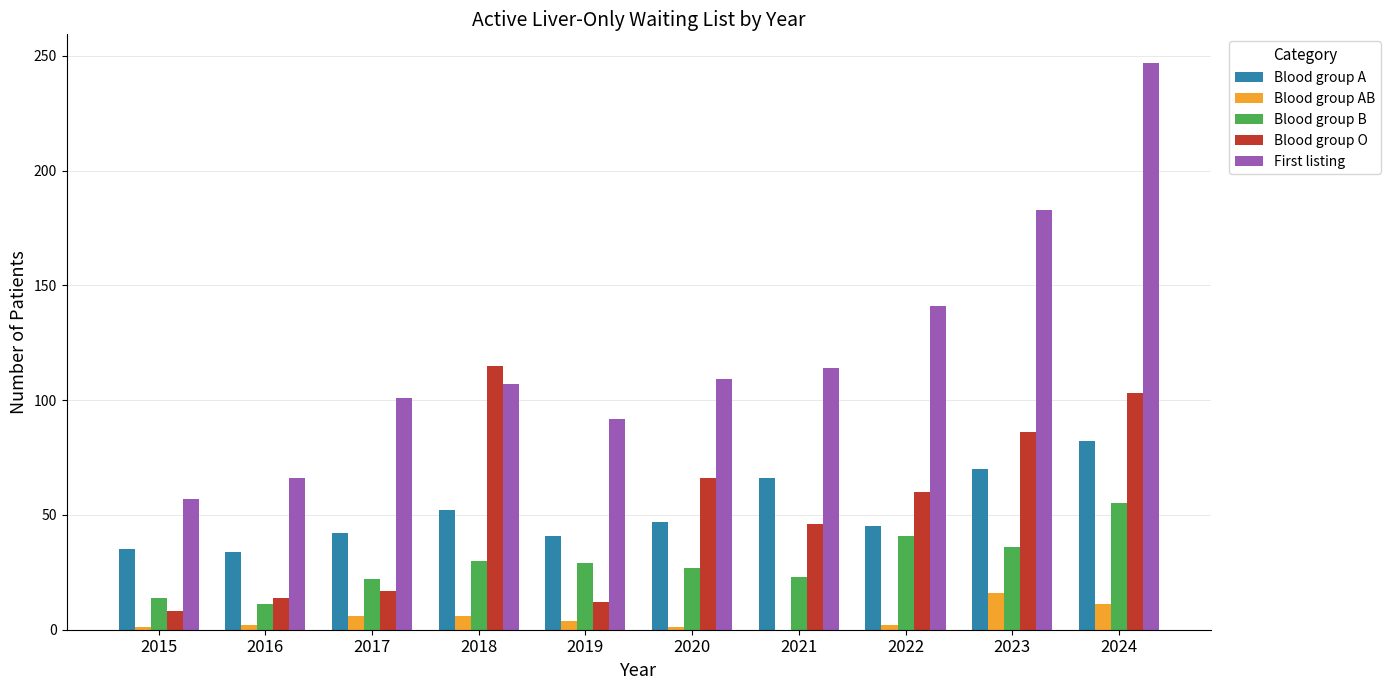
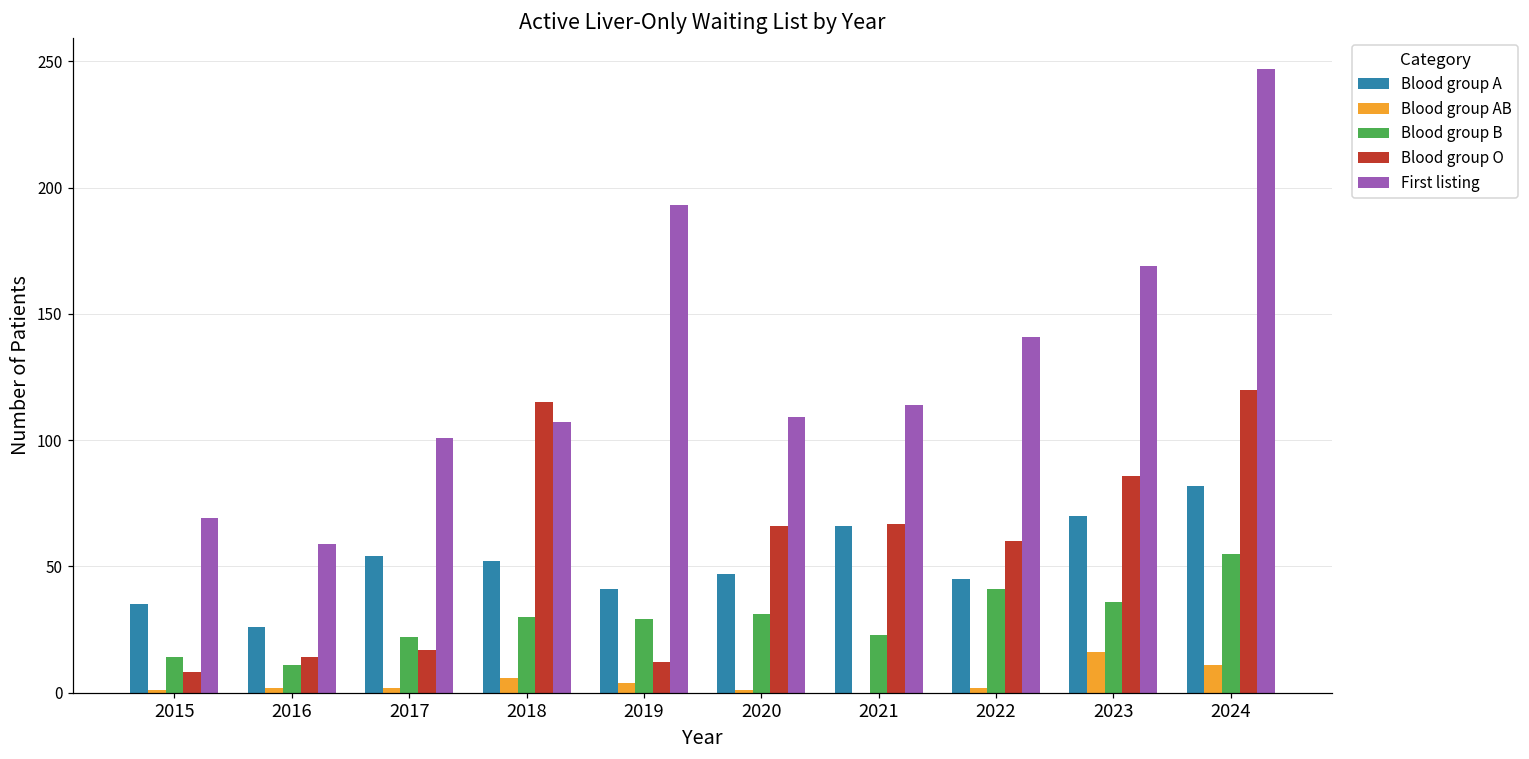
First listing, 2015: 57 -> 69
Blood group A, 2016: 34 -> 26
First listing, 2016: 66 -> 59
Blood group A, 2017: 42 -> 54
Blood group AB, 2017: 6 -> 2
First listing, 2019: 92 -> 193
Blood group B, 2020: 27 -> 31
Blood group O, 2021: 46 -> 67
First listing, 2023: 183 -> 169
Blood group O, 2024: 103 -> 120
